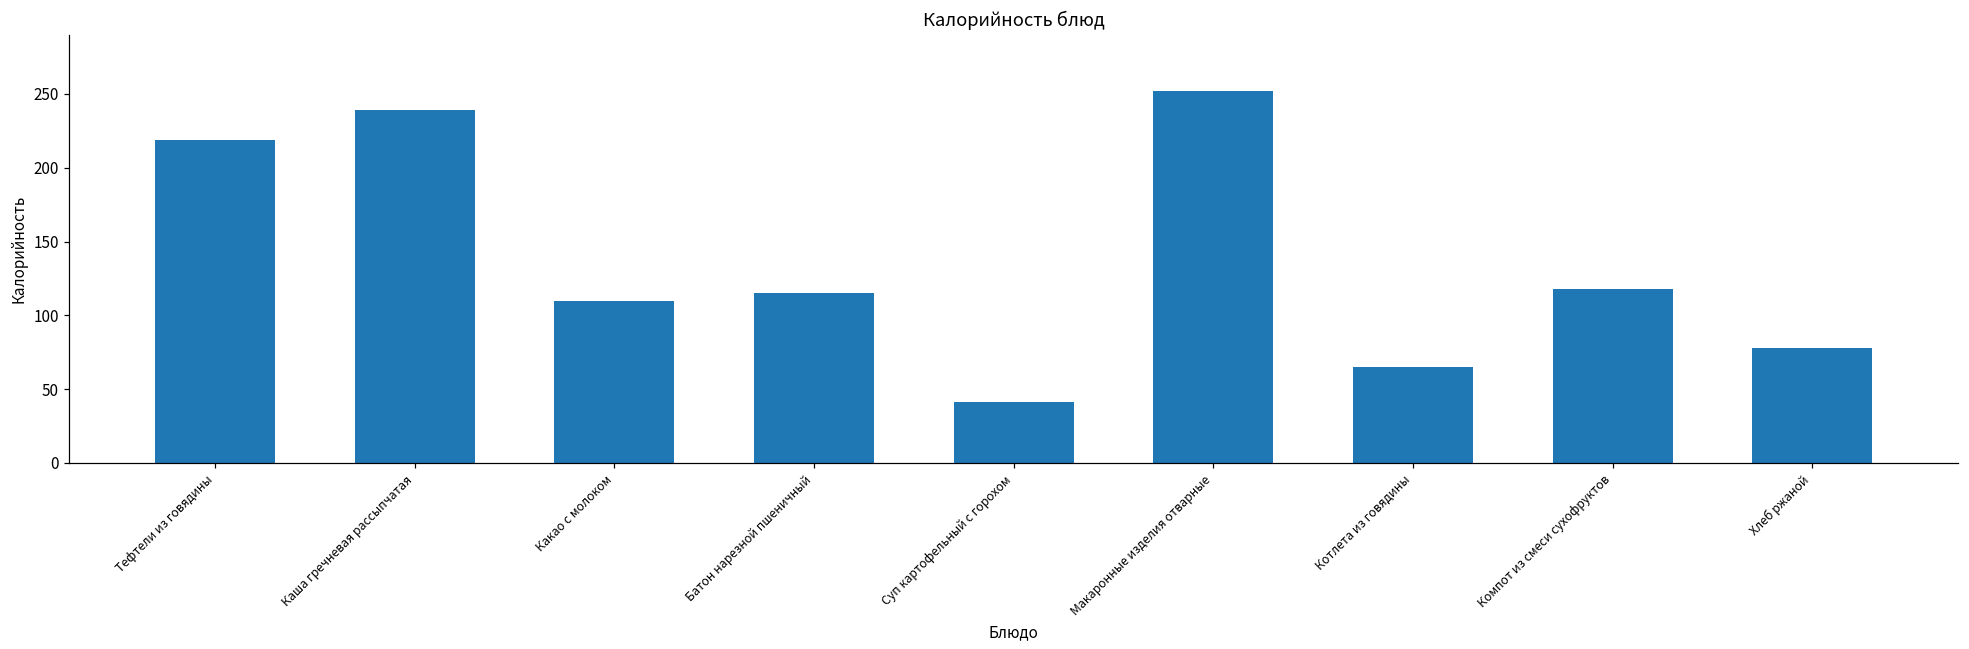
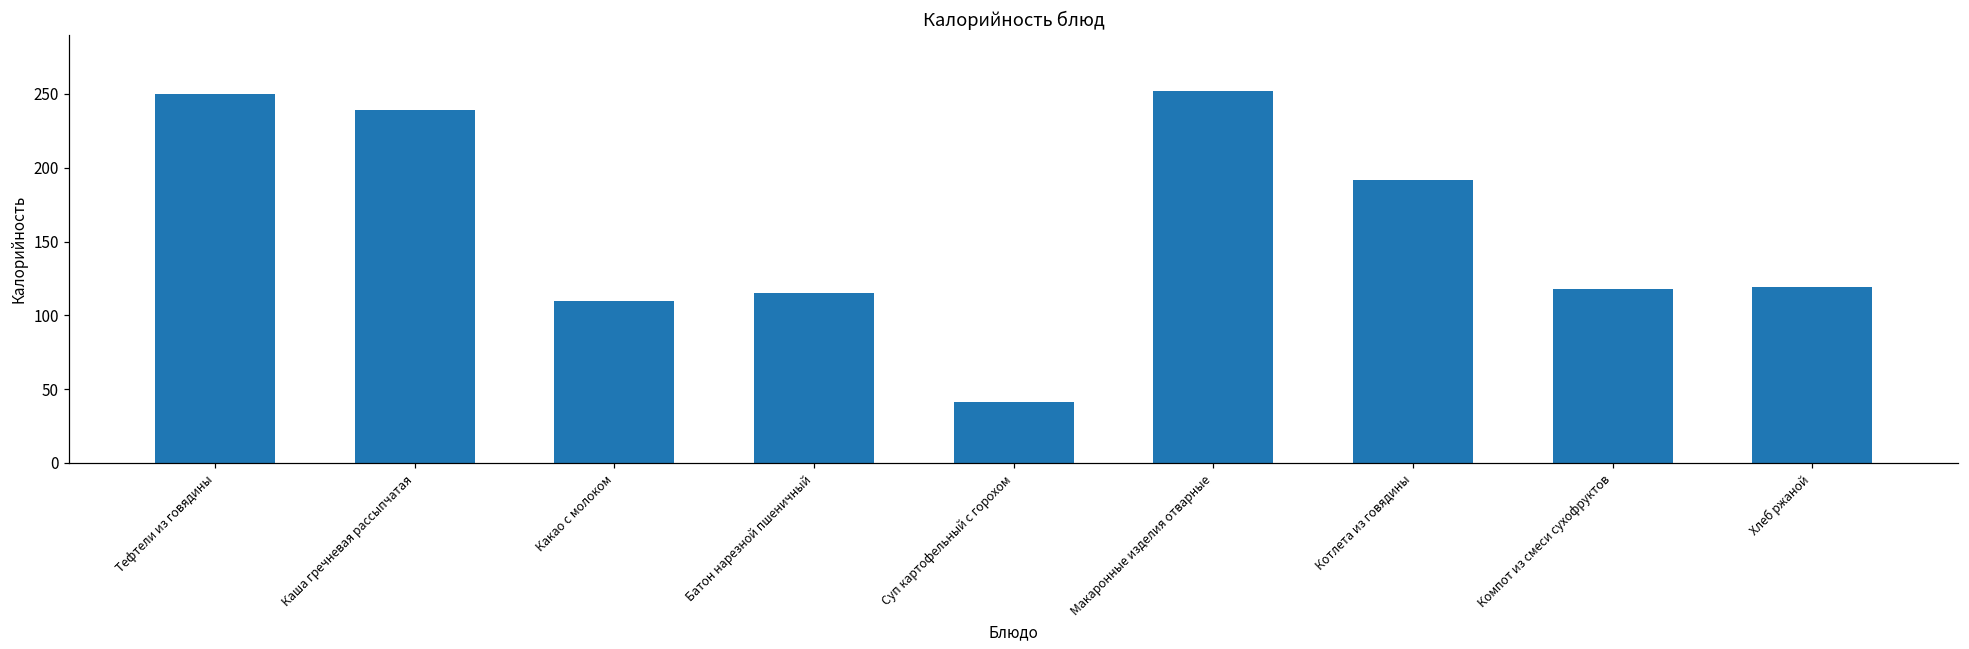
Тефтели из говядины: 219 -> 250
Котлета из говядины: 65 -> 192
Хлеб ржаной: 78 -> 119
